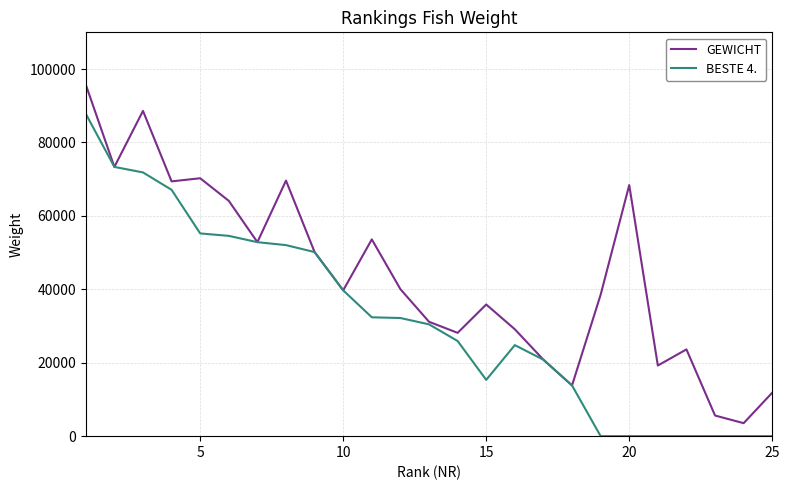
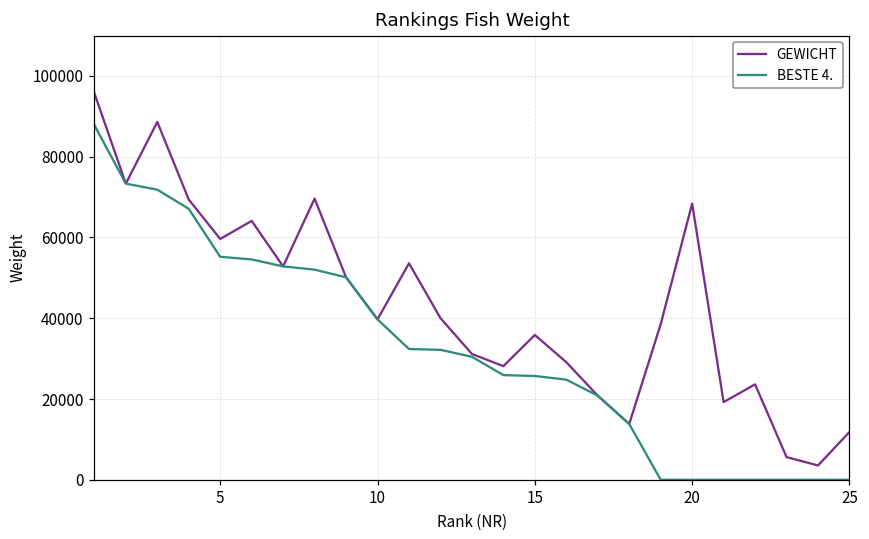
GEWICHT, 5: 70000 -> 60000
BESTE 4., 15: 15000 -> 26000
